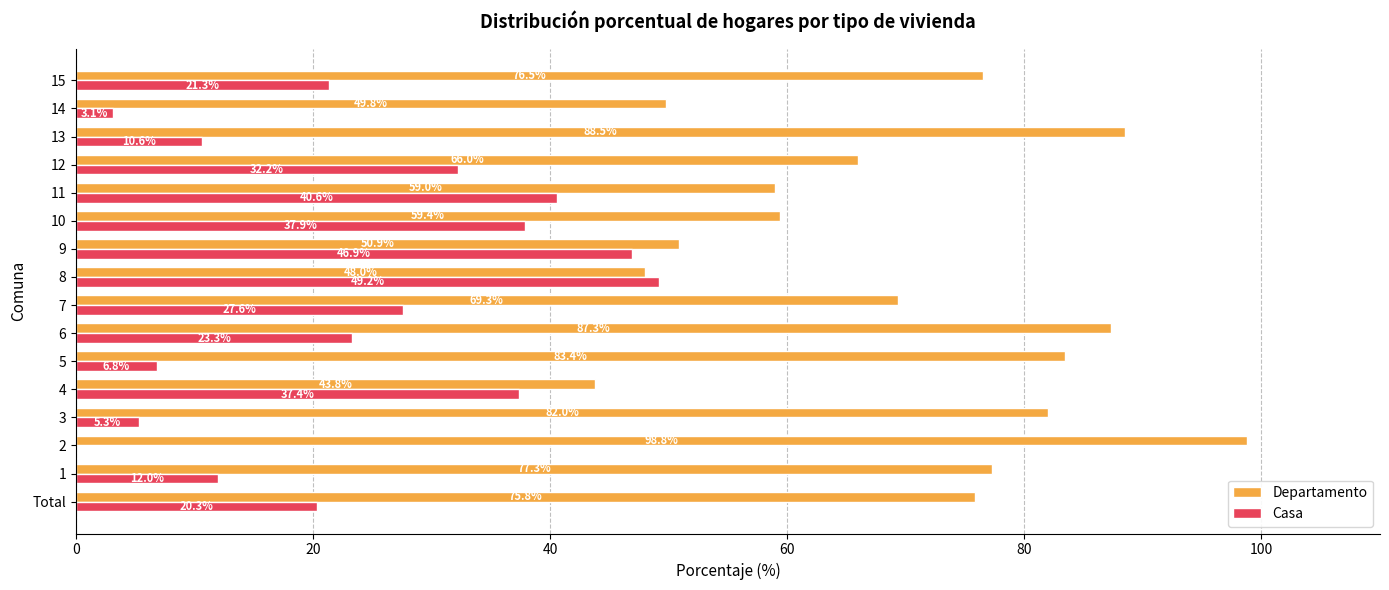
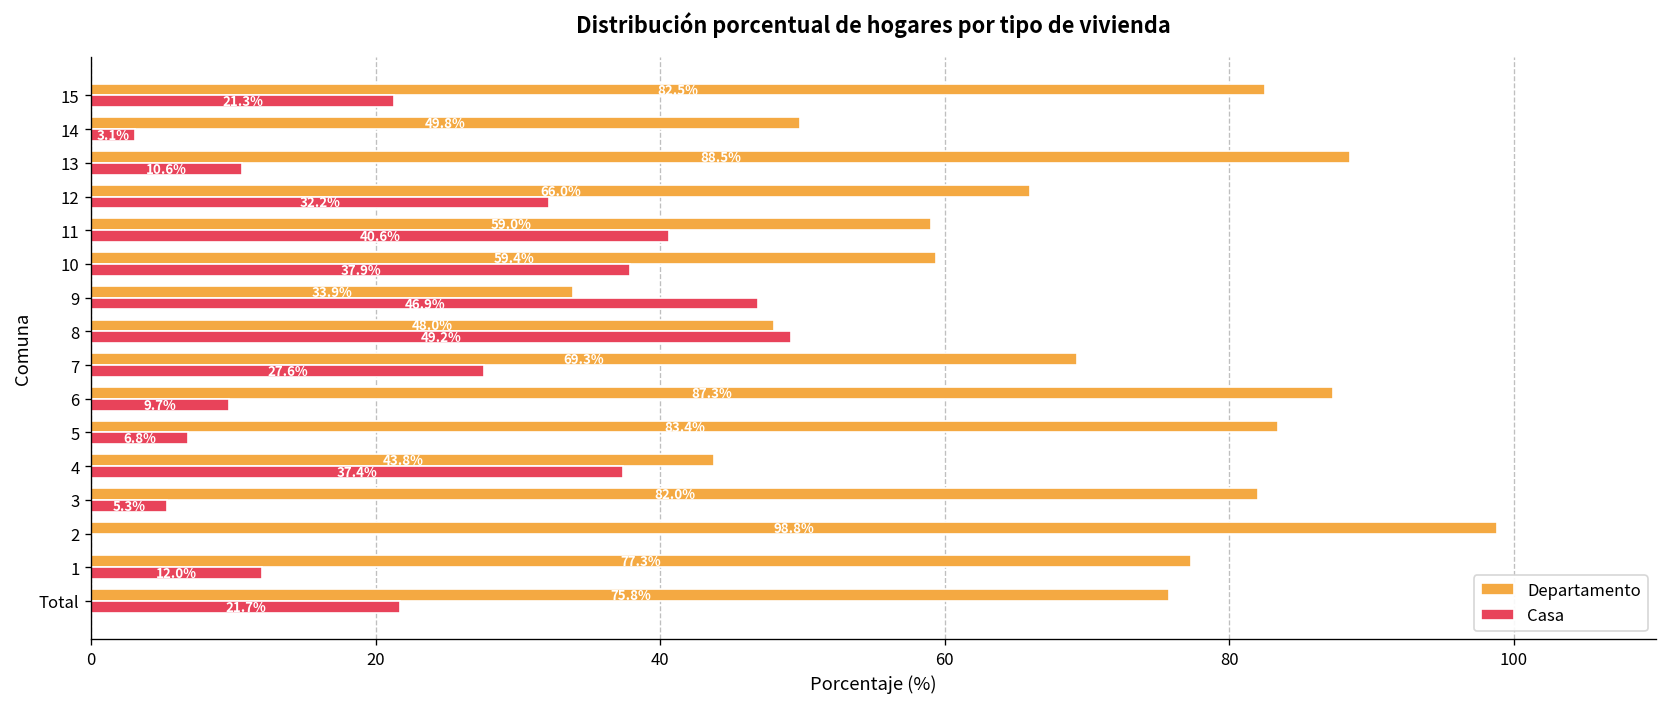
Departamento, 15: 76.5 -> 82.5
Departamento, 9: 50.9% -> 33.9%
Casa, 6: 23.3% -> 9.7%
Casa, Total: 20.3% -> 21.7%
